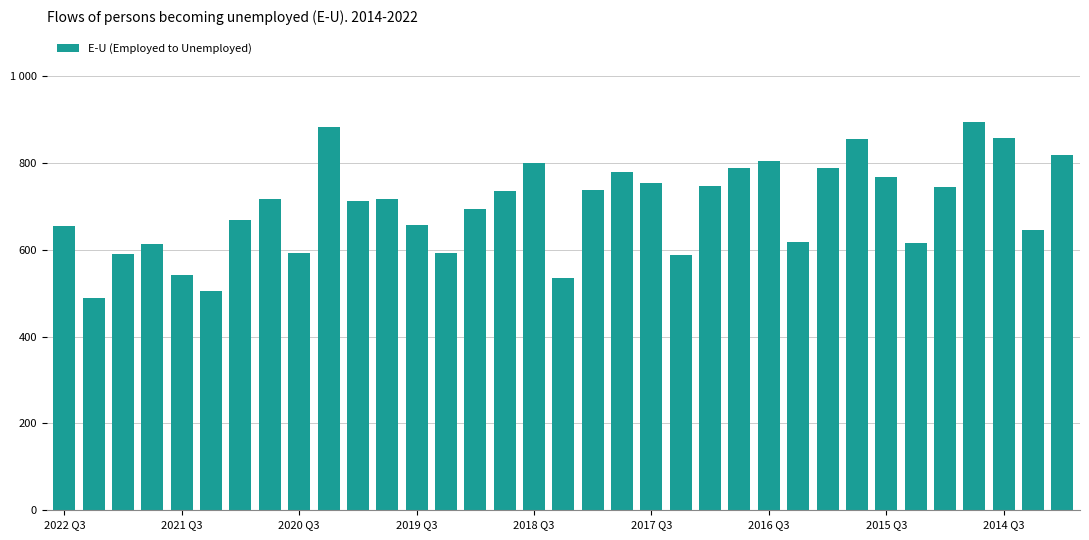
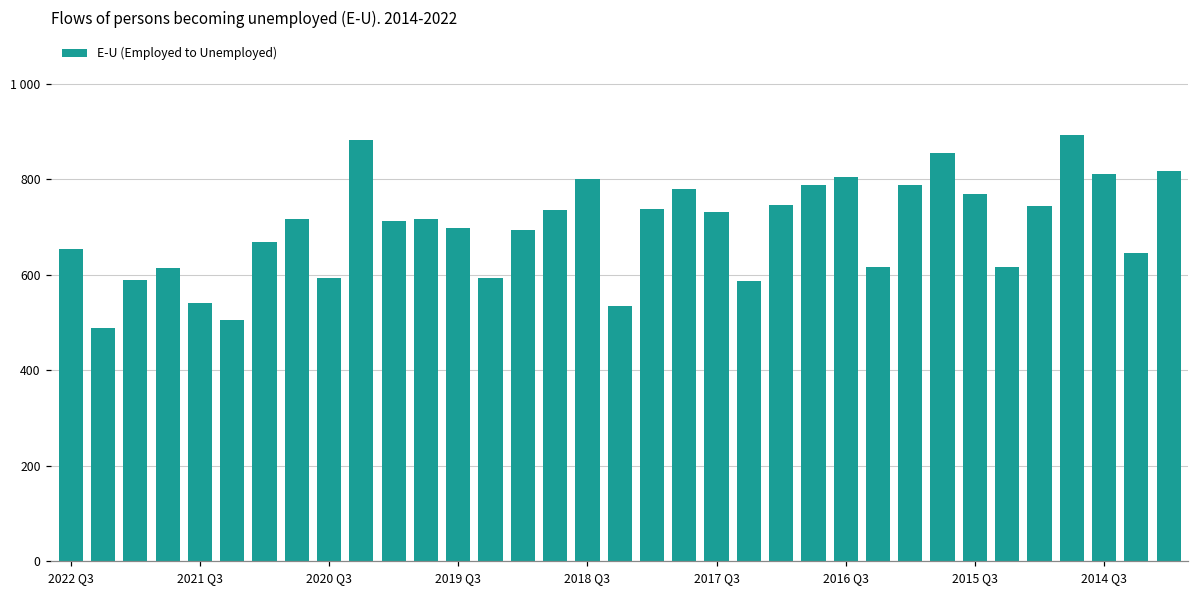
2019 Q3: 660 -> 700
2017 Q3: 750 -> 730
2014 Q3: 860 -> 810
